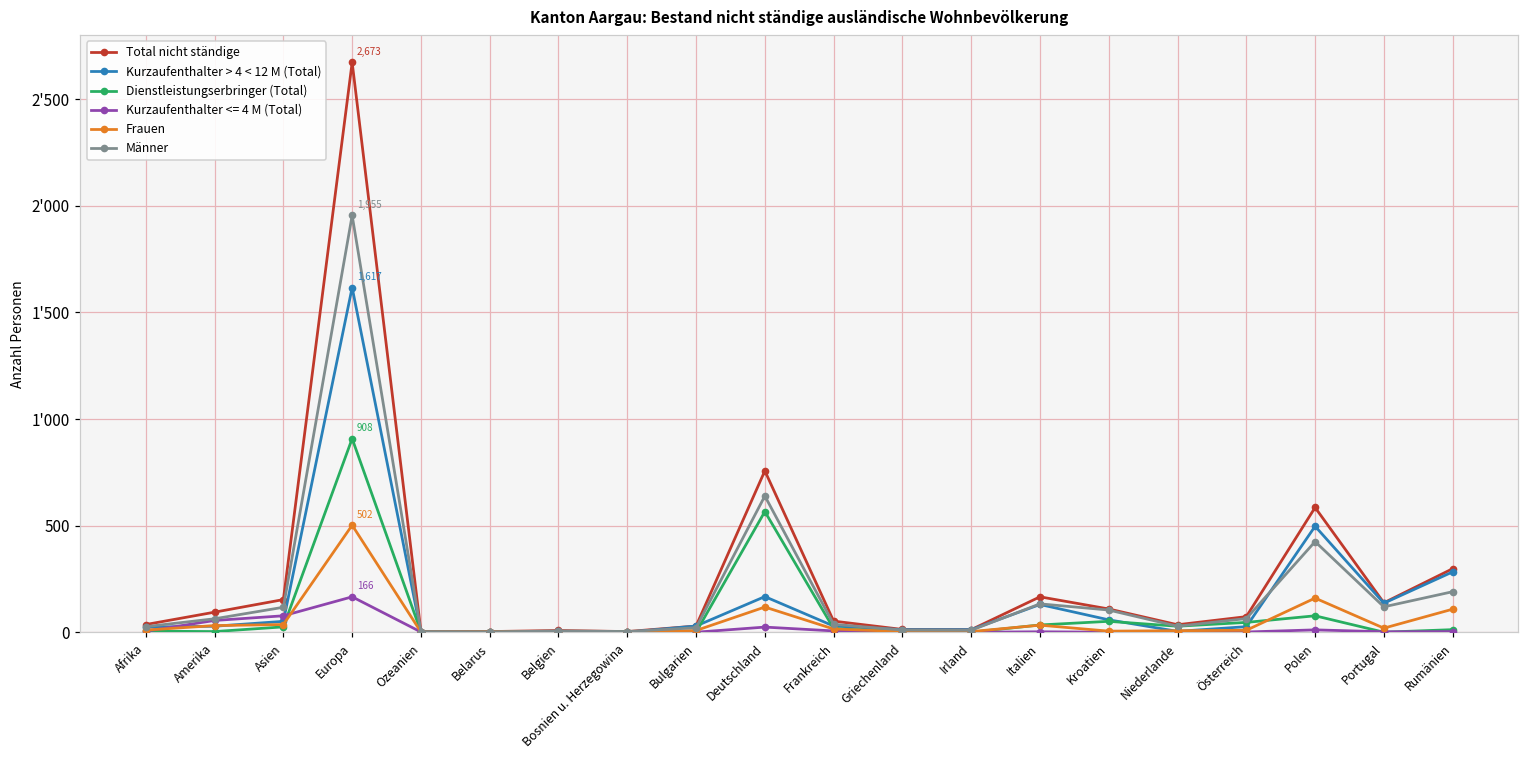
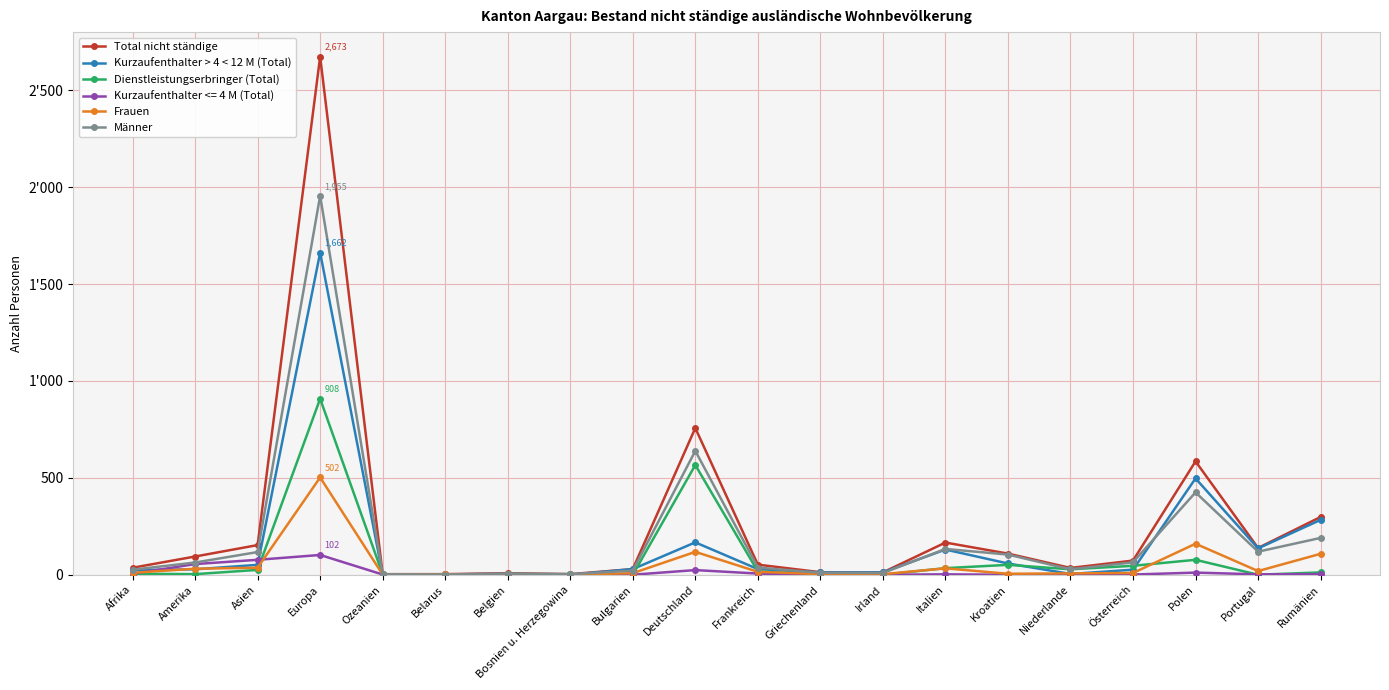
Kurzaufenthalter > 4 < 12 M (Total), Europa: 1,617 -> 1,662
Kurzaufenthalter <= 4 M (Total), Europa: 166 -> 102
